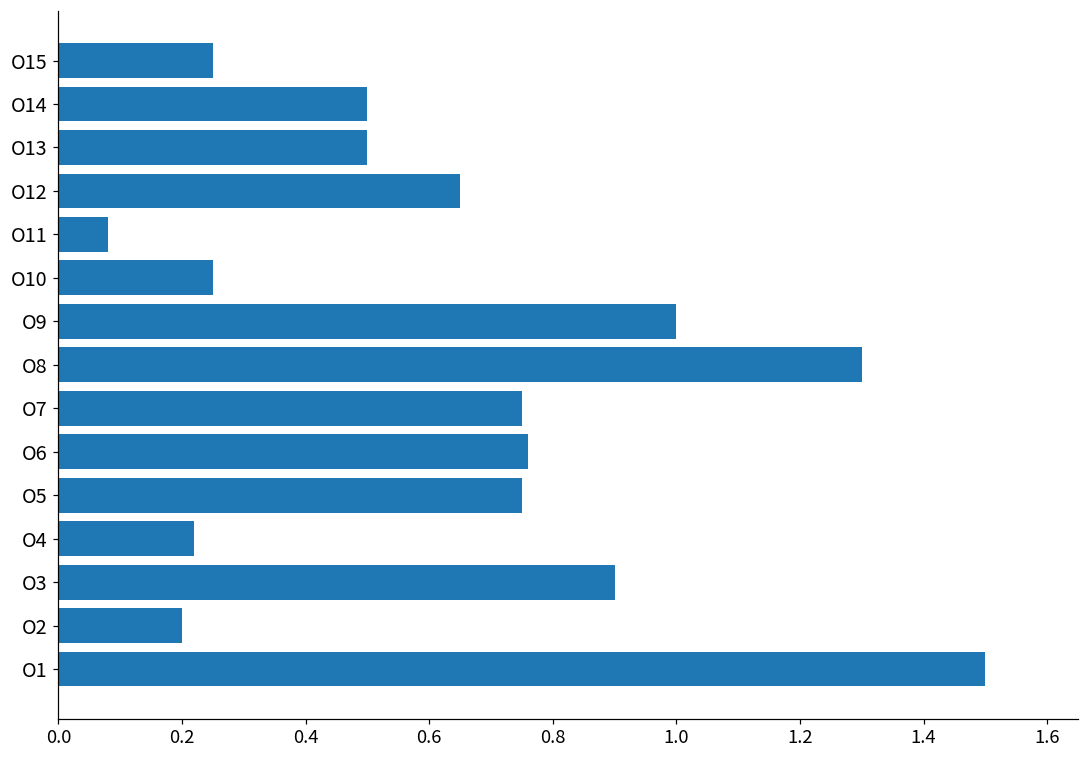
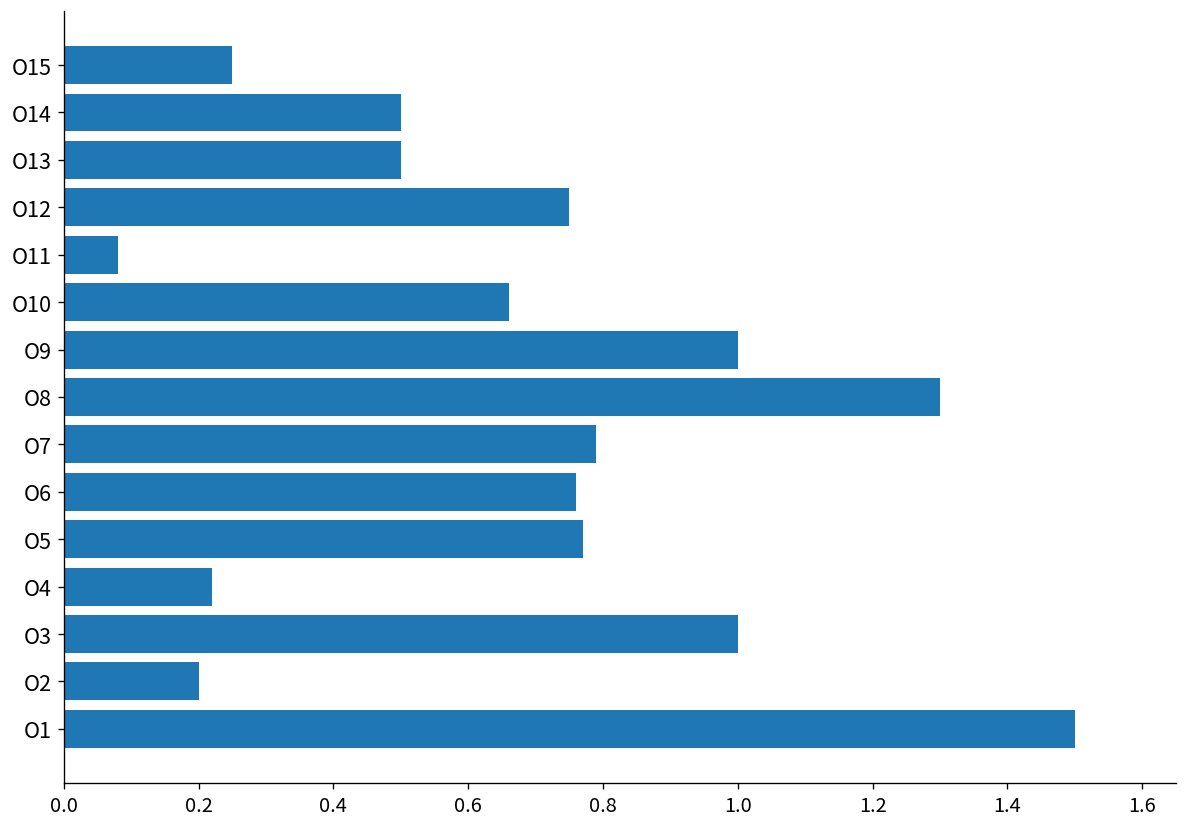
O12: 0.65 -> 0.75
O10: 0.25 -> 0.66
O7: 0.75 -> 0.79
O5: 0.75 -> 0.77
O3: 0.9 -> 1.0
